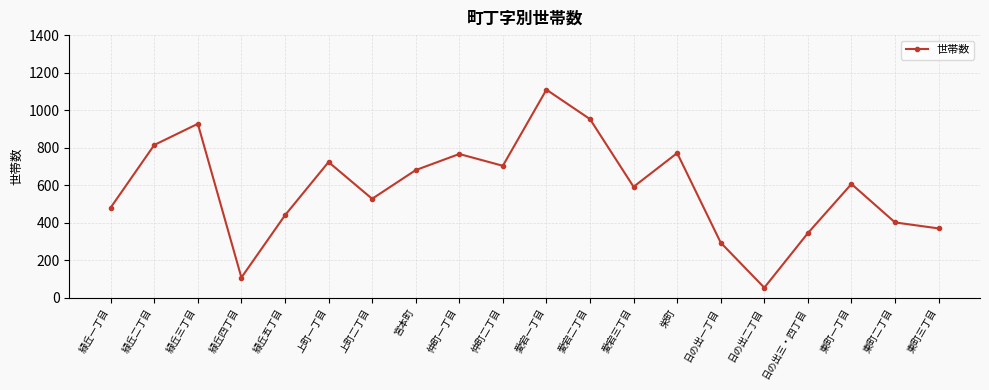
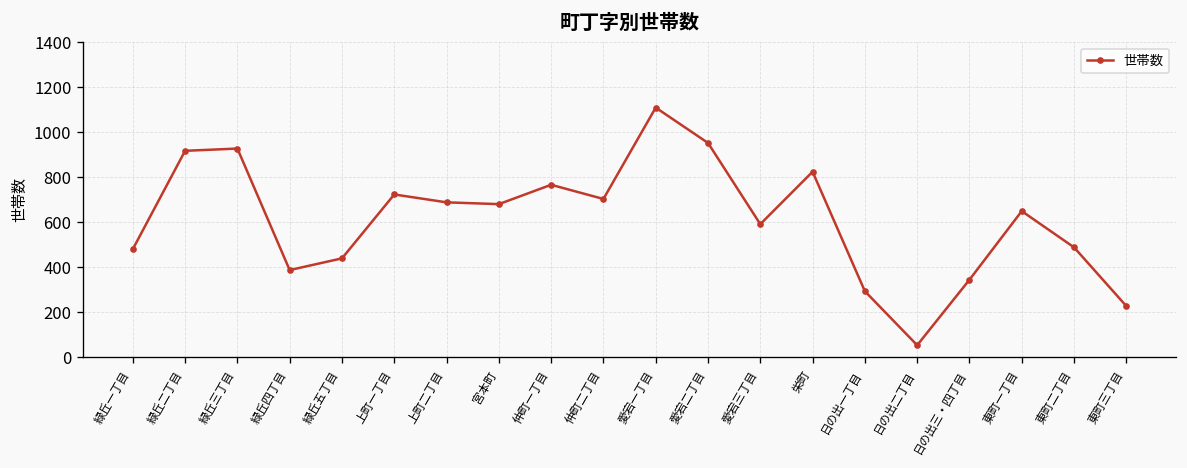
緑丘二丁目: 810 -> 920
緑丘四丁目: 110 -> 390
上町二丁目: 530 -> 690
栄町: 770 -> 820
東町一丁目: 610 -> 650
東町二丁目: 400 -> 490
東町三丁目: 370 -> 230
